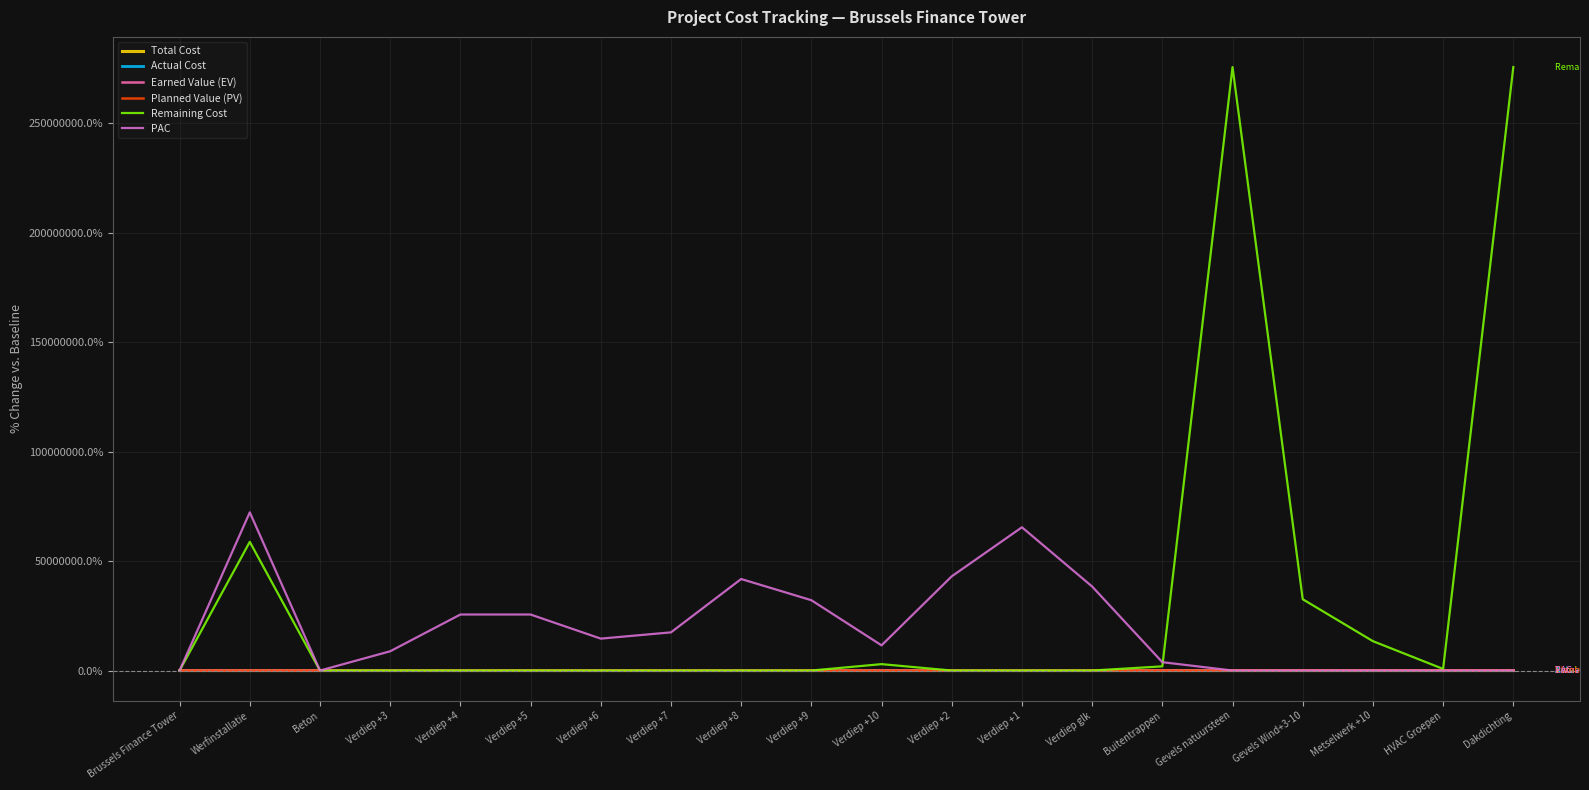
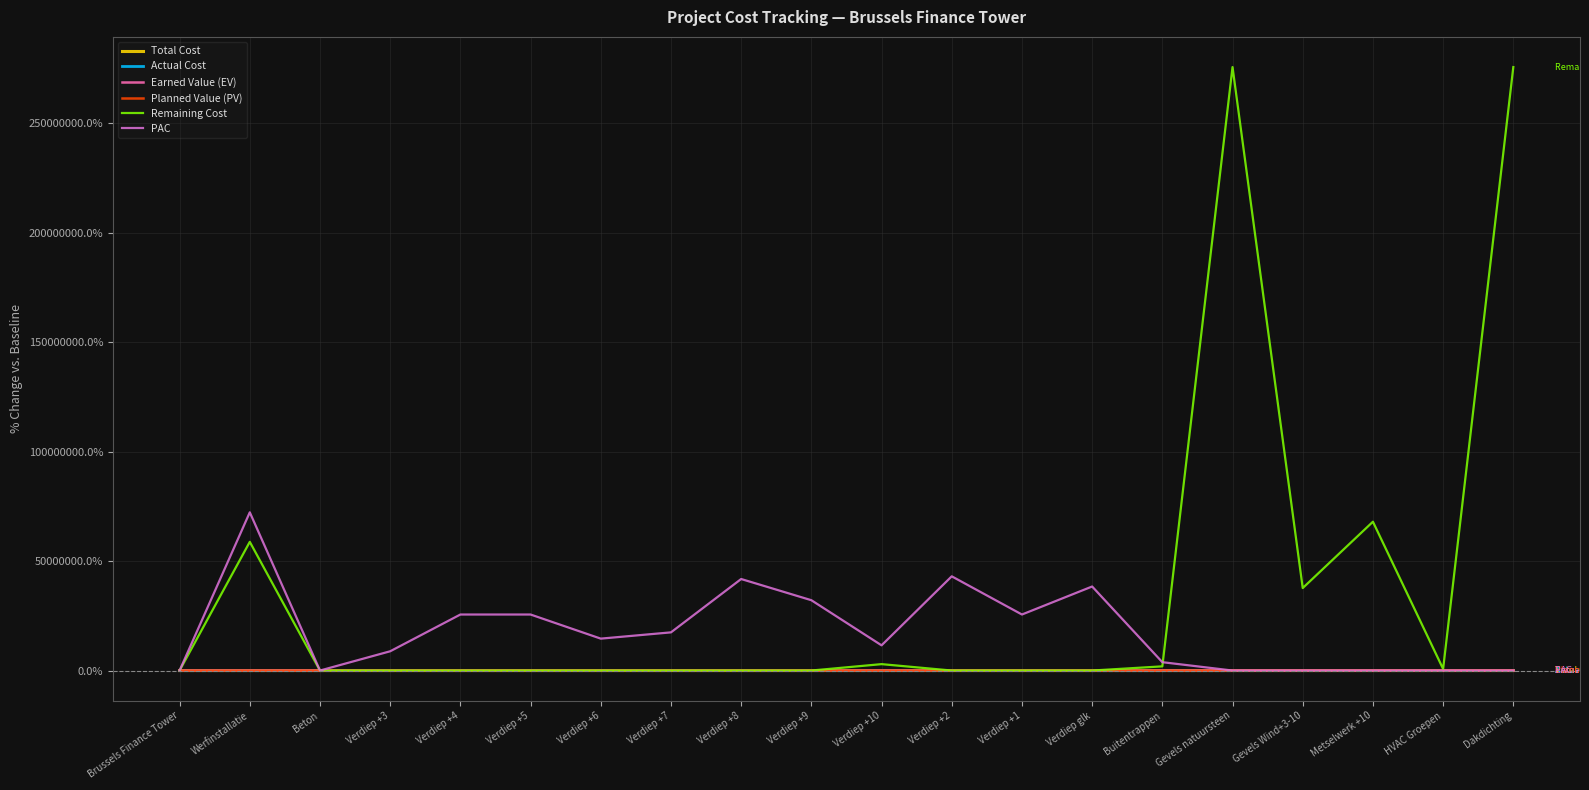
PAC, Verdiep +1: 65000000% -> 26000000%
Remaining Cost, Gevels Wind+3-10: 33000000% -> 38000000%
Remaining Cost, Metselwerk +10: 13000000% -> 68000000%
